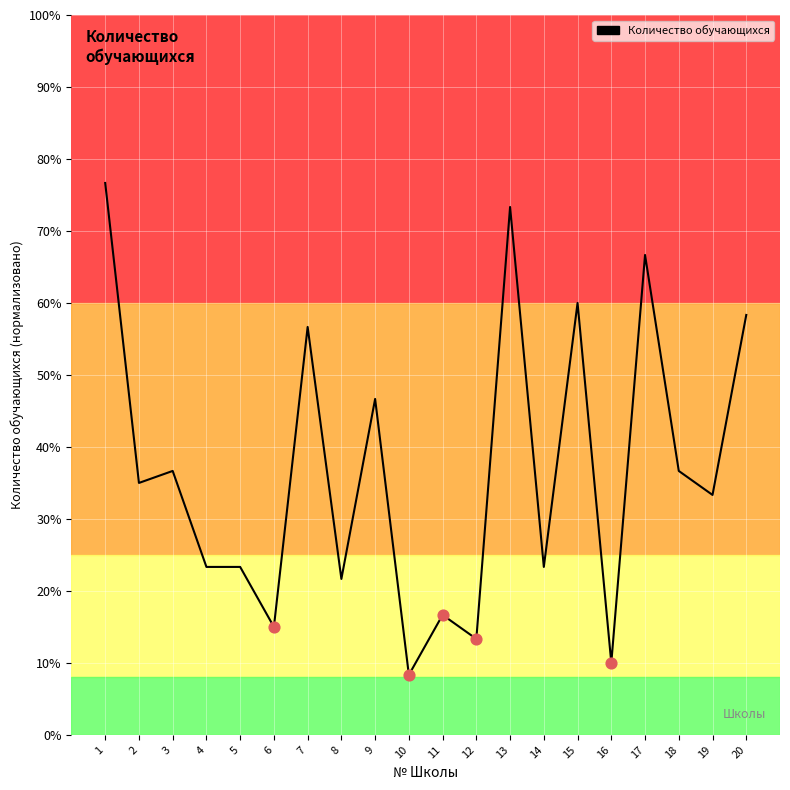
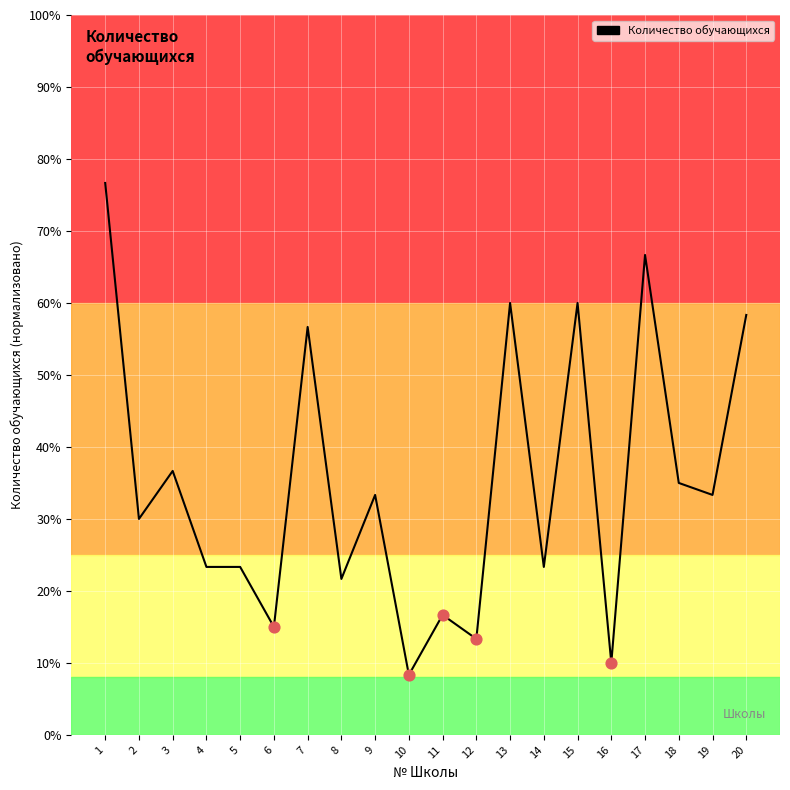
Количество обучающихся, 2: 35% -> 30%
Количество обучающихся, 9: 47% -> 33%
Количество обучающихся, 13: 73% -> 60%
Количество обучающихся, 18: 37% -> 35%
